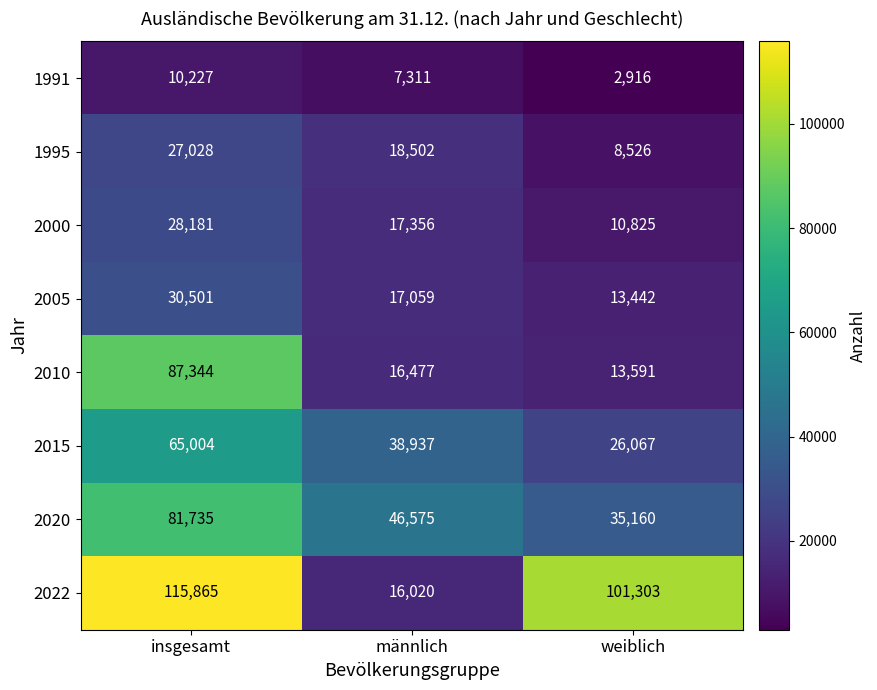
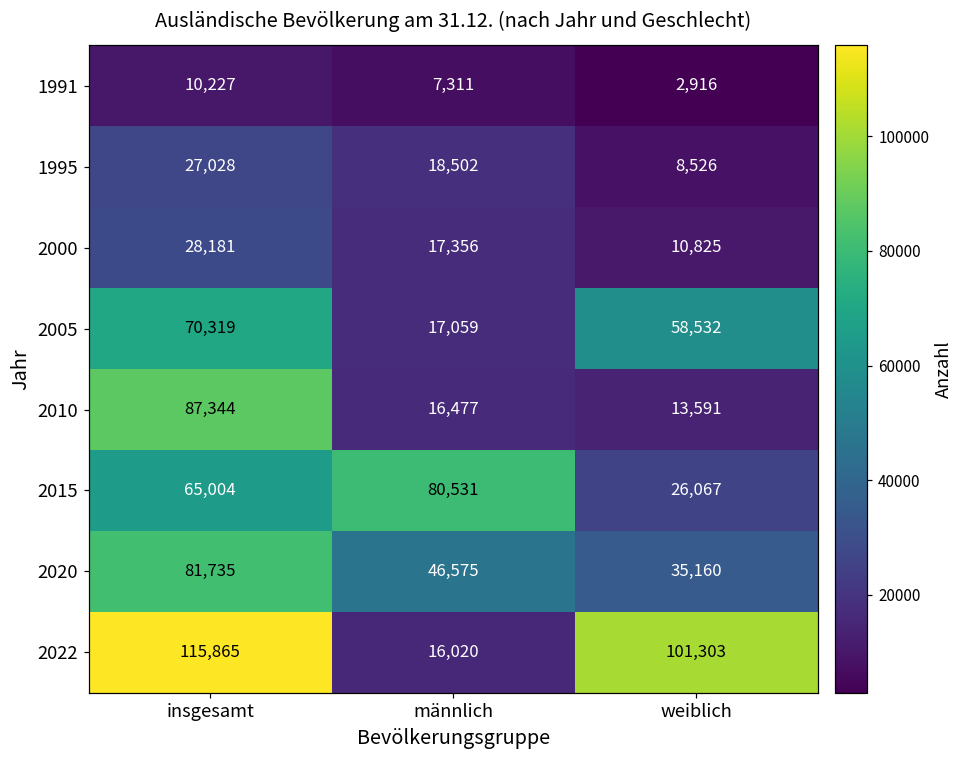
2005, insgesamt: 30,501 -> 70,319
2005, weiblich: 13,442 -> 58,532
2015, männlich: 38,937 -> 80,531
